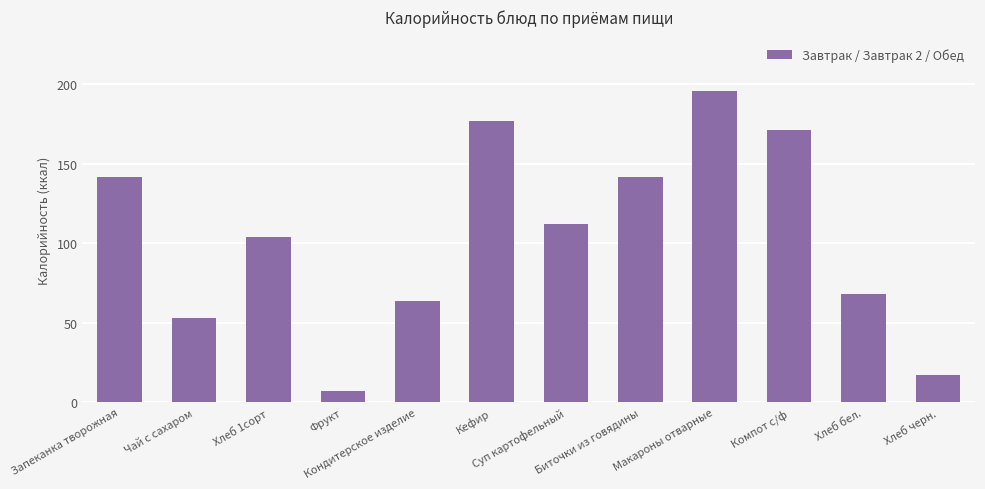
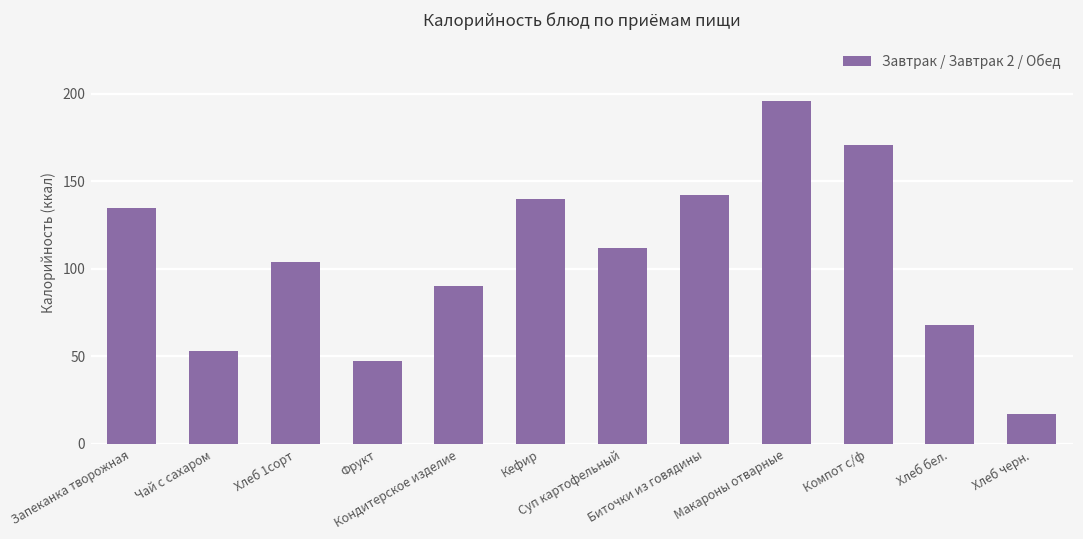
Запеканка творожная: 142 -> 135
Фрукт: 7 -> 47
Кондитерское изделие: 64 -> 90
Кефир: 177 -> 140
